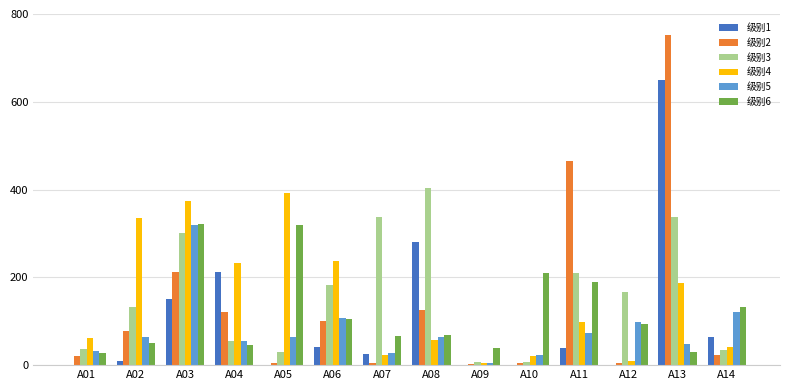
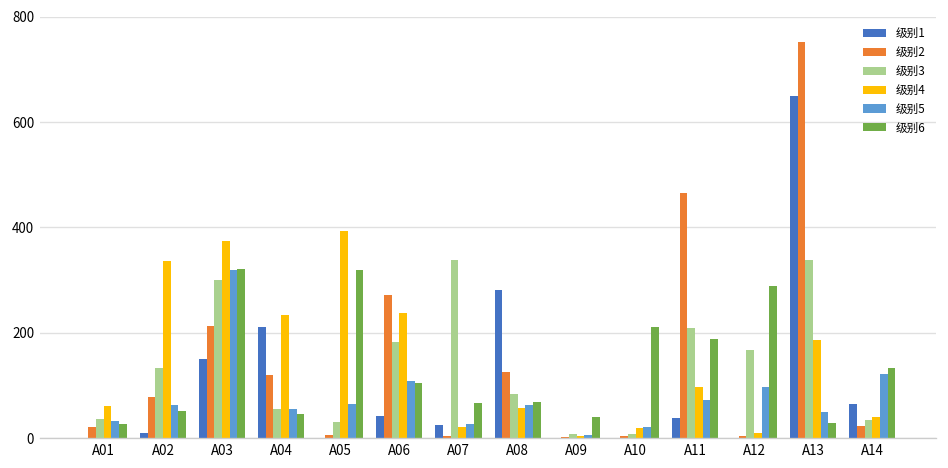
级别2, A06: 100 -> 270
级别3, A08: 400 -> 80
级别6, A12: 90 -> 290
